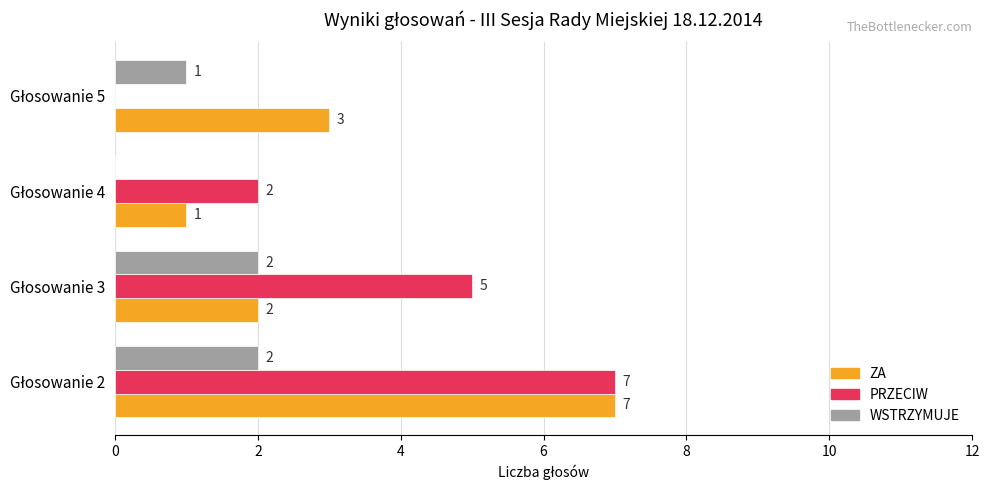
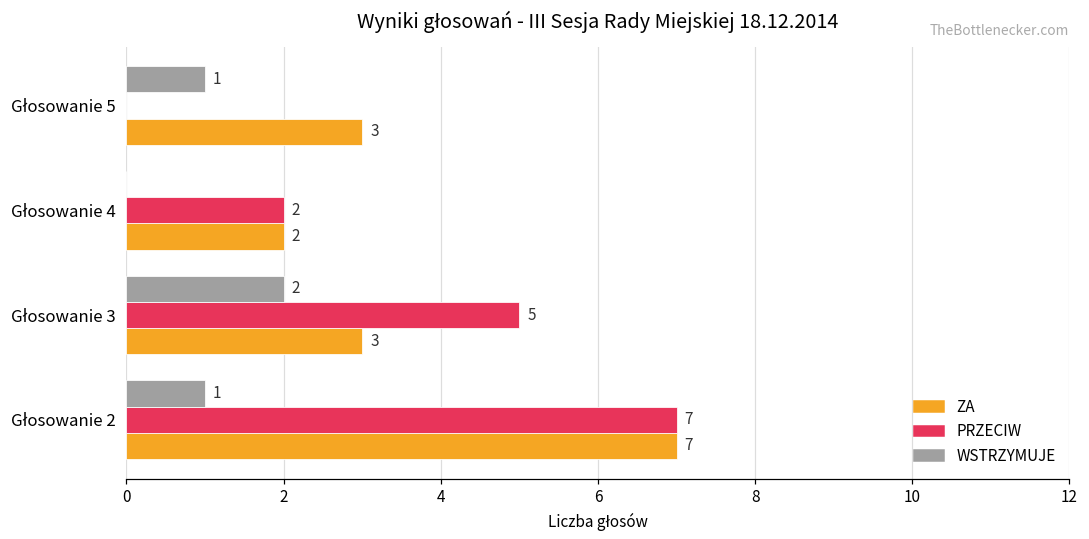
ZA, Głosowanie 4: 1 -> 2
ZA, Głosowanie 3: 2 -> 3
WSTRZYMUJE, Głosowanie 2: 2 -> 1
